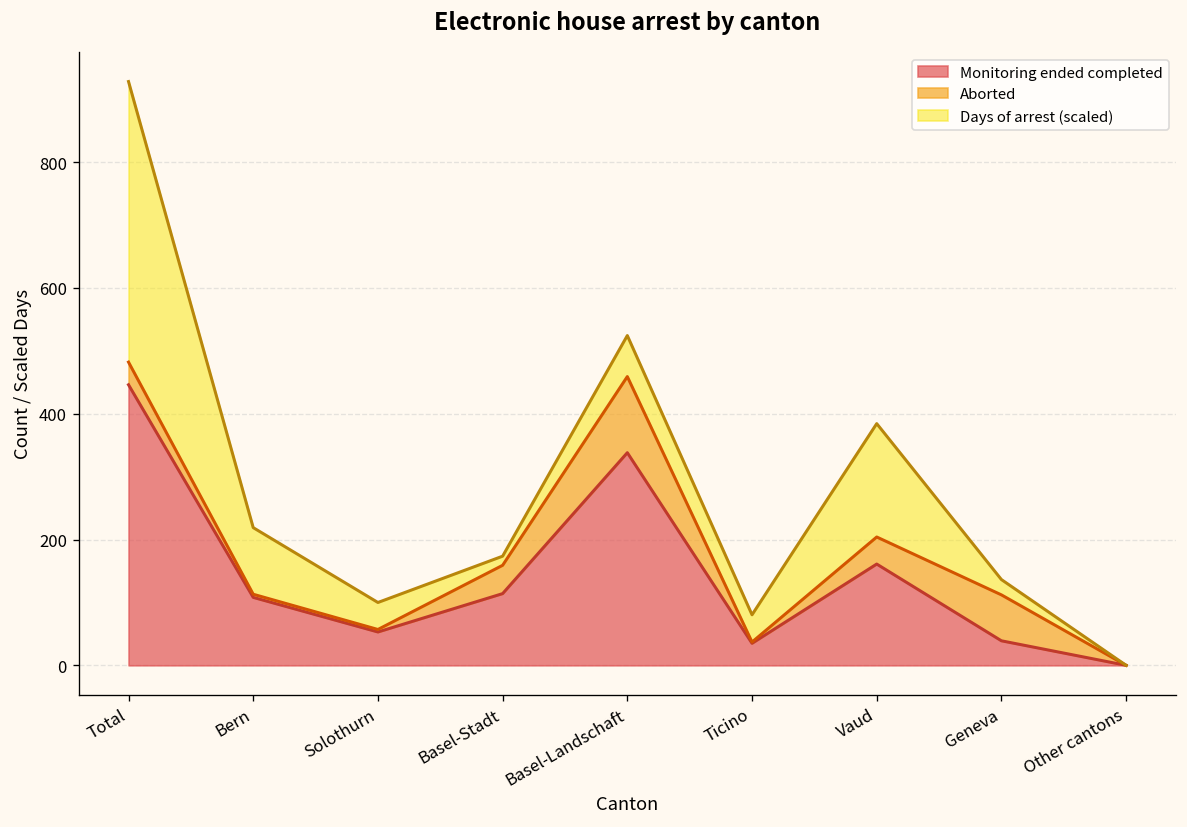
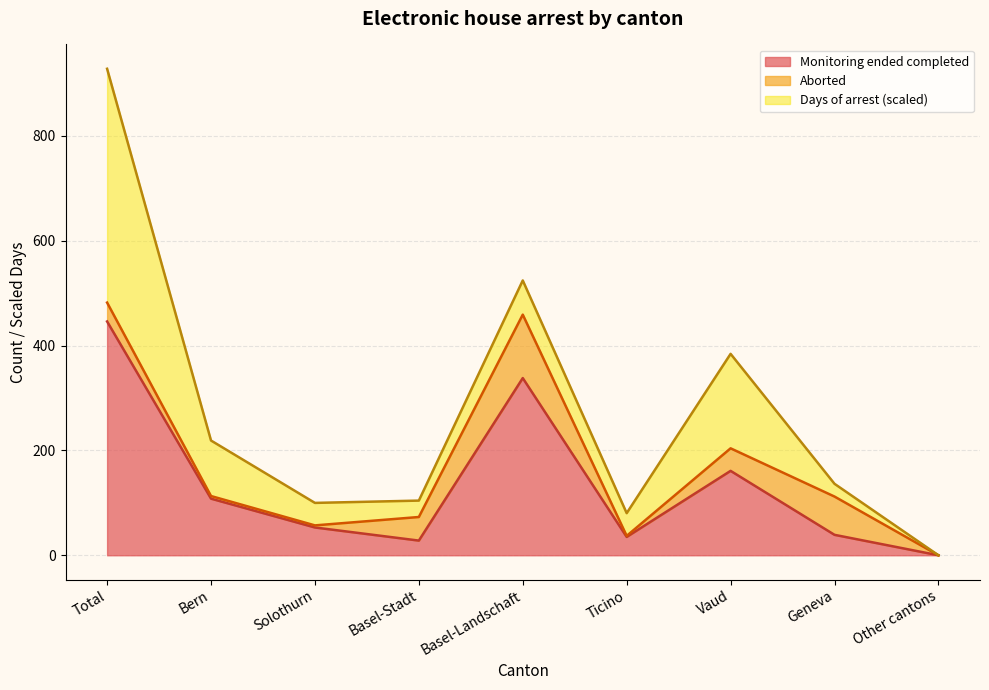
Monitoring ended completed, Basel-Stadt: 110 -> 30
Days of arrest (scaled), Basel-Stadt: 10 -> 30
